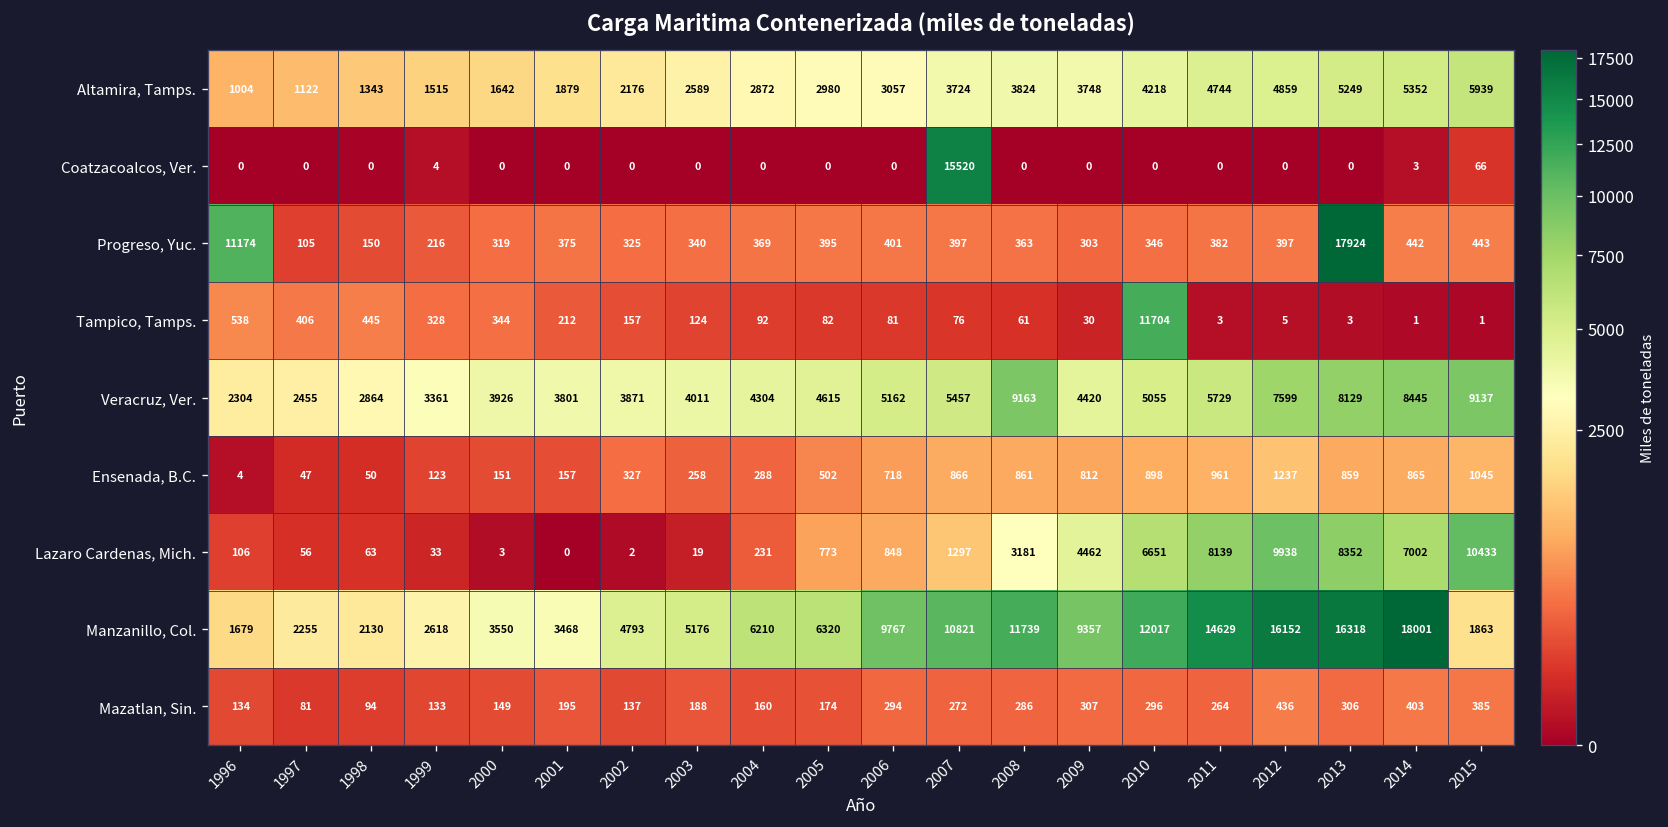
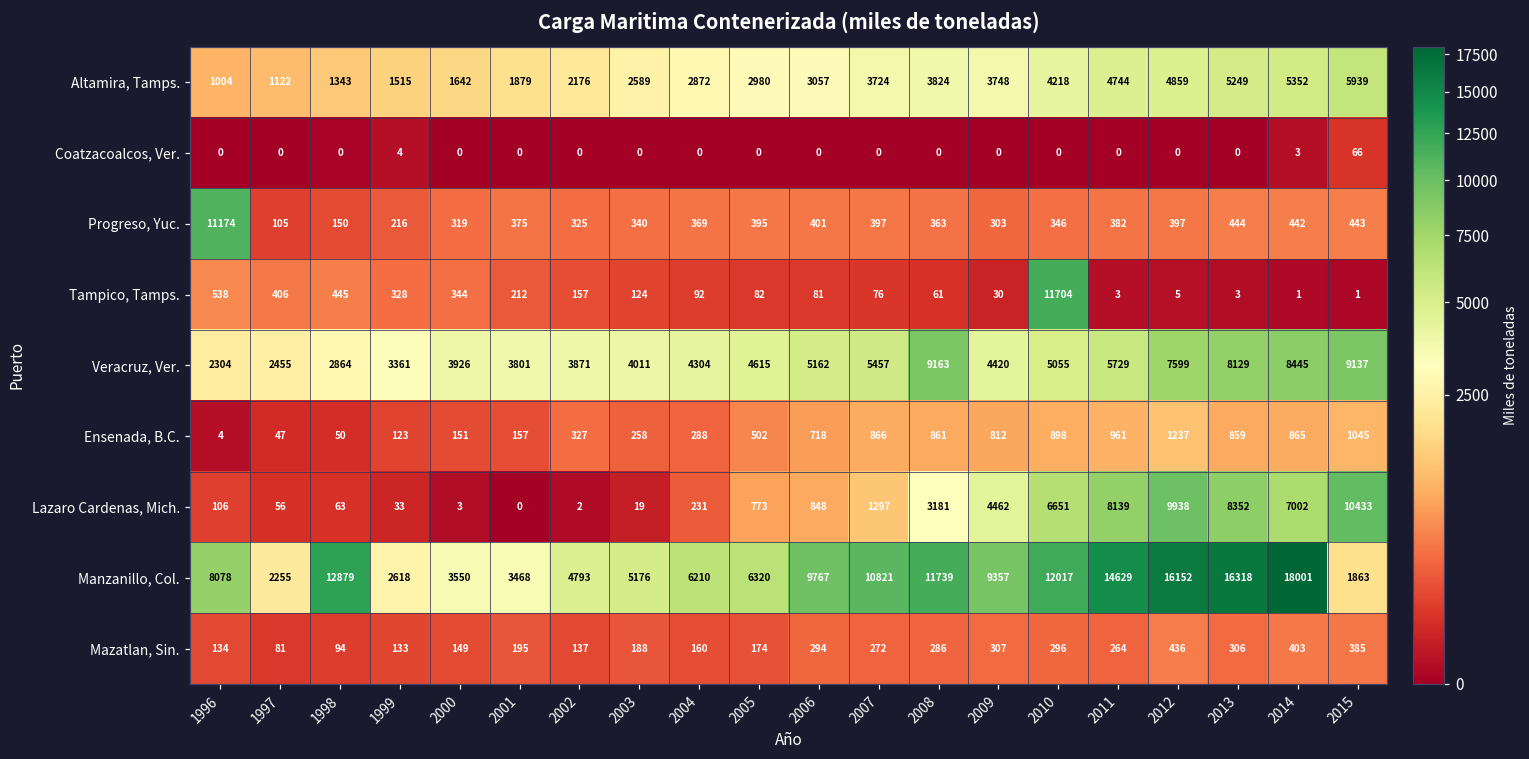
Coatzacoalcos, Ver., 2007: 15520 -> 0
Progreso, Yuc., 2013: 17924 -> 444
Manzanillo, Col., 1996: 1679 -> 8078
Manzanillo, Col., 1998: 2130 -> 12879
